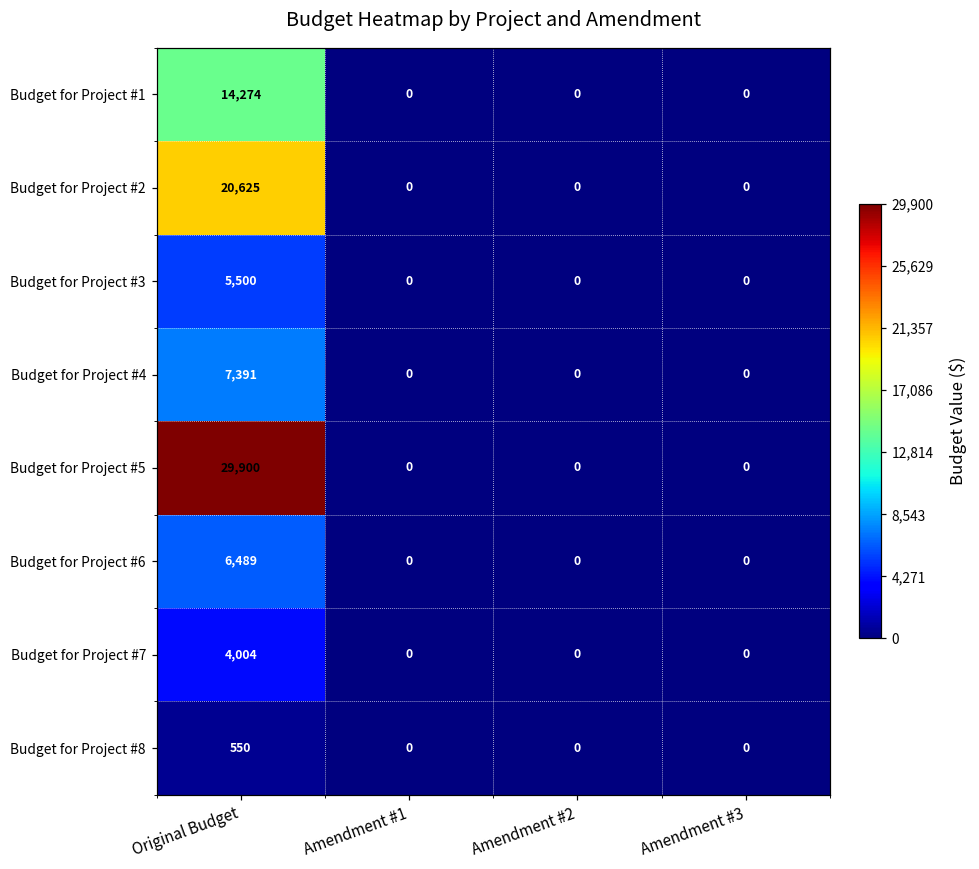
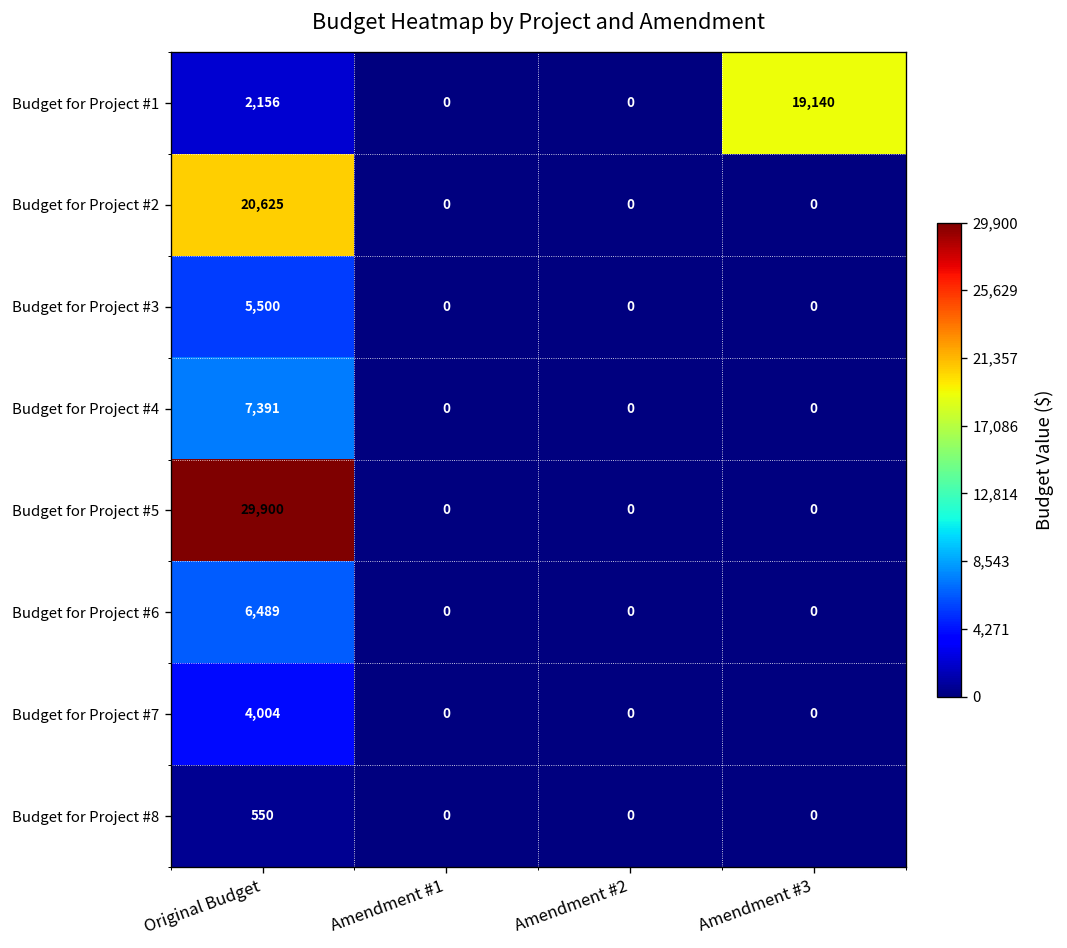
Budget for Project #1, Original Budget: 14,274 -> 2,156
Budget for Project #1, Amendment #3: 0 -> 19,140
